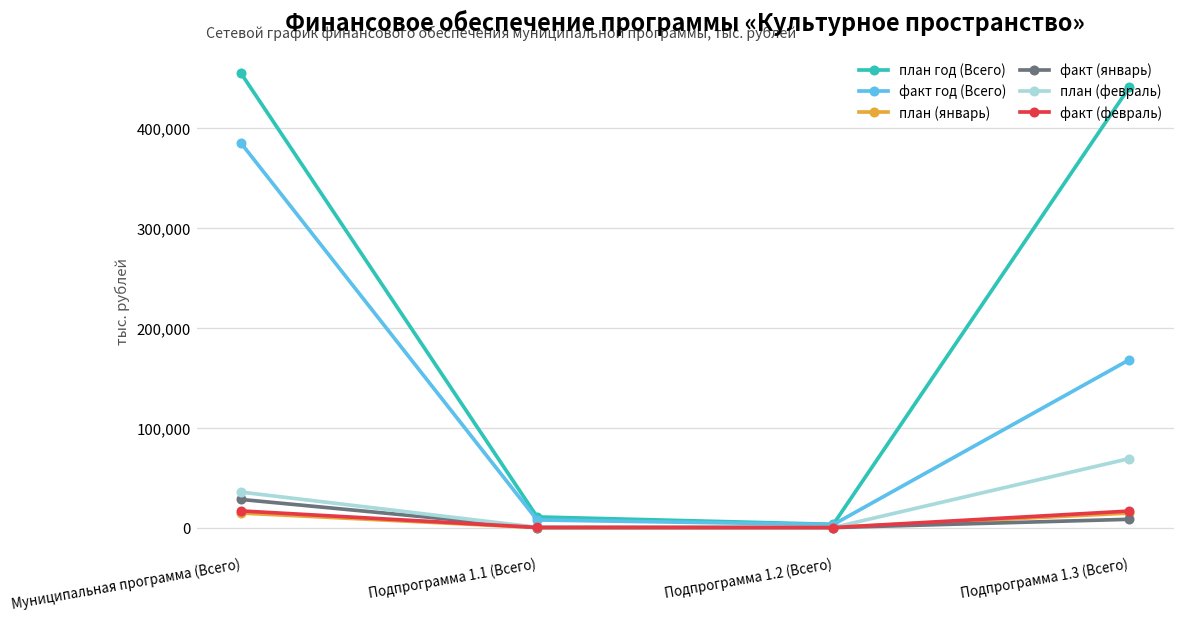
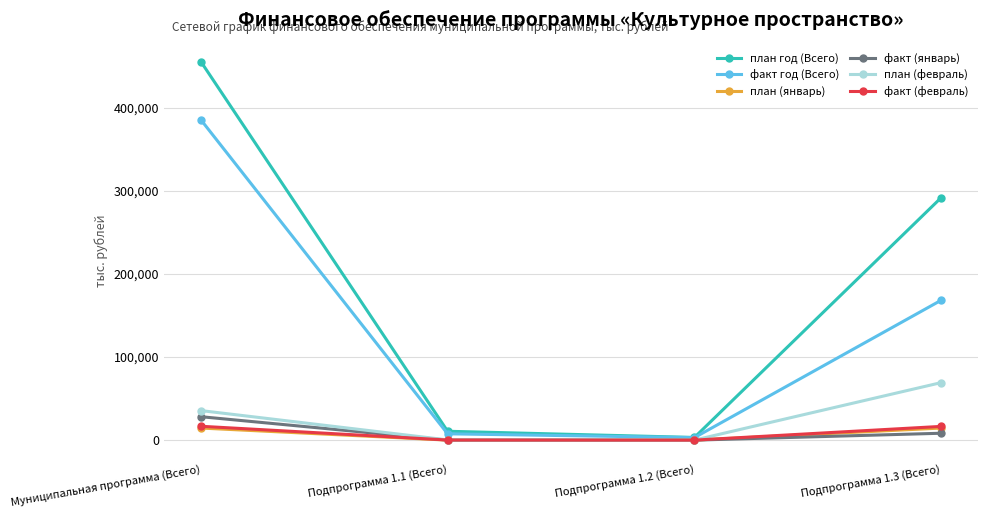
план год (Всего), Подпрограмма 1.3 (Всего): 440,000 -> 290,000
